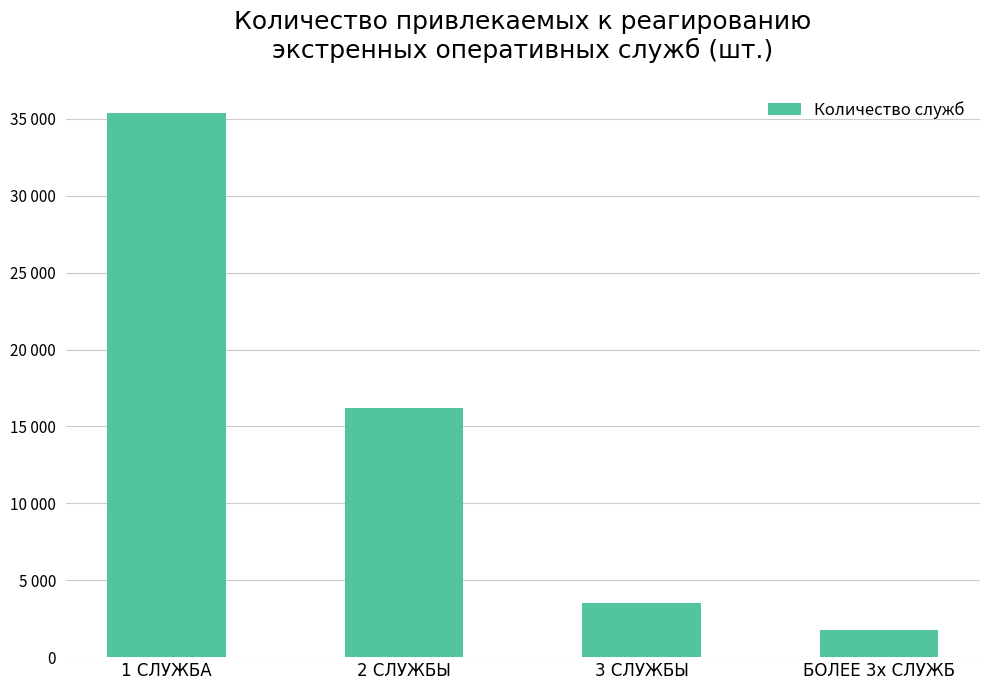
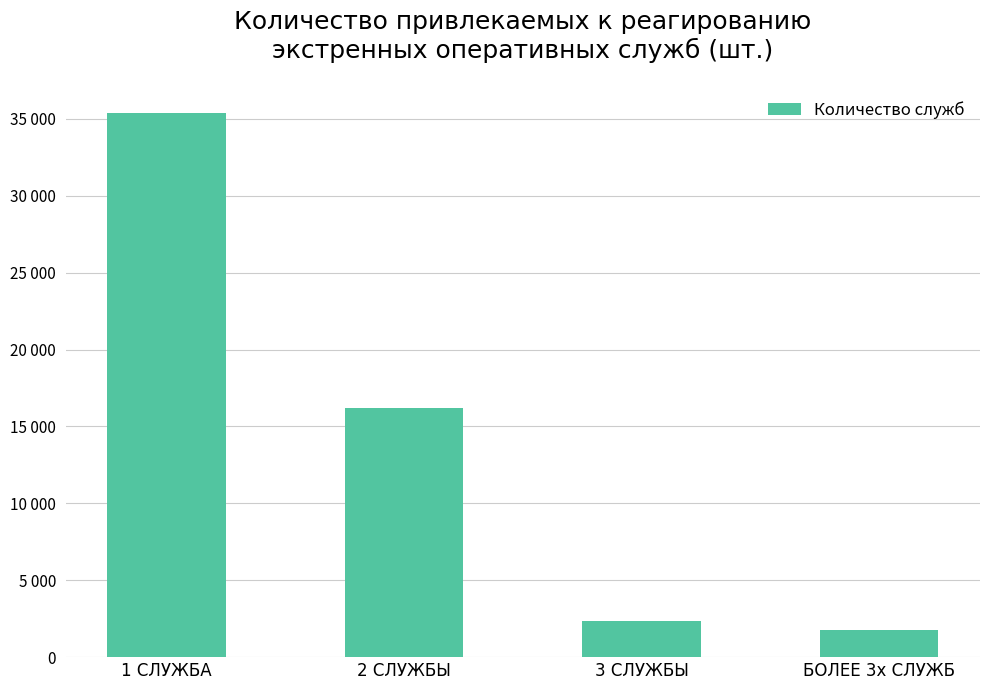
3 СЛУЖБЫ: 3500 -> 2400
